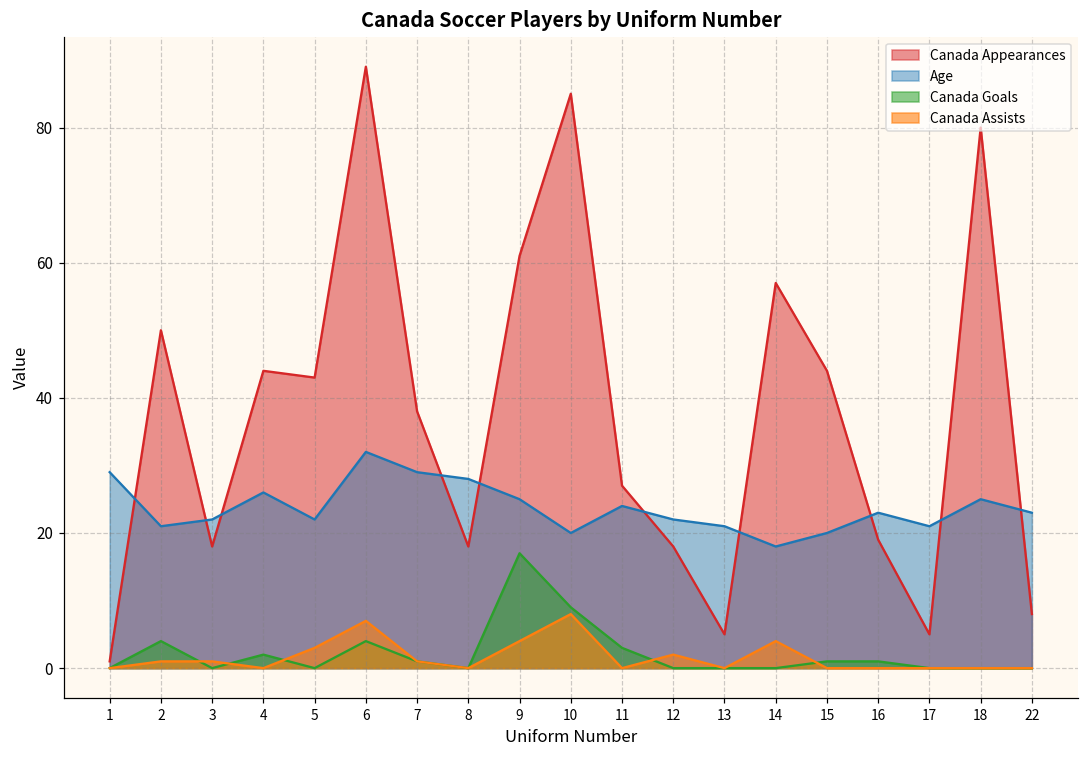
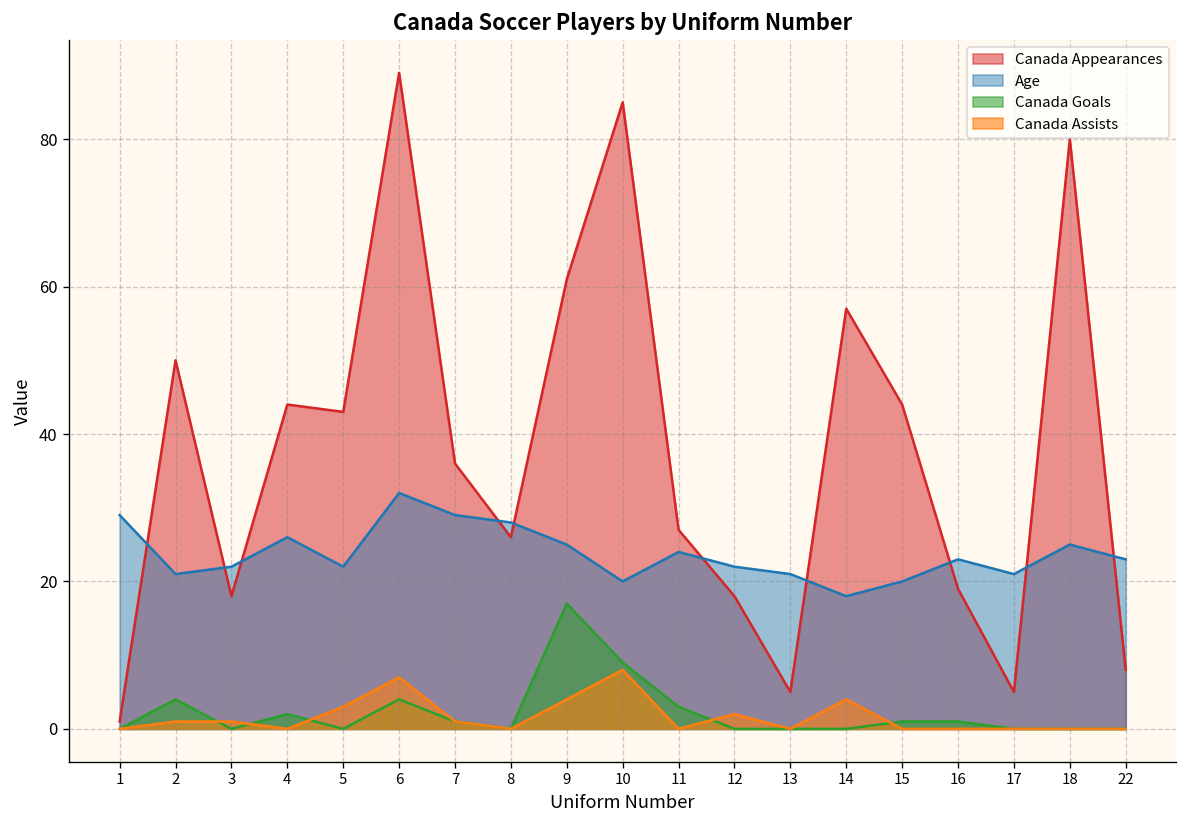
Canada Appearances, 7: 38 -> 36
Canada Appearances, 8: 18 -> 26
